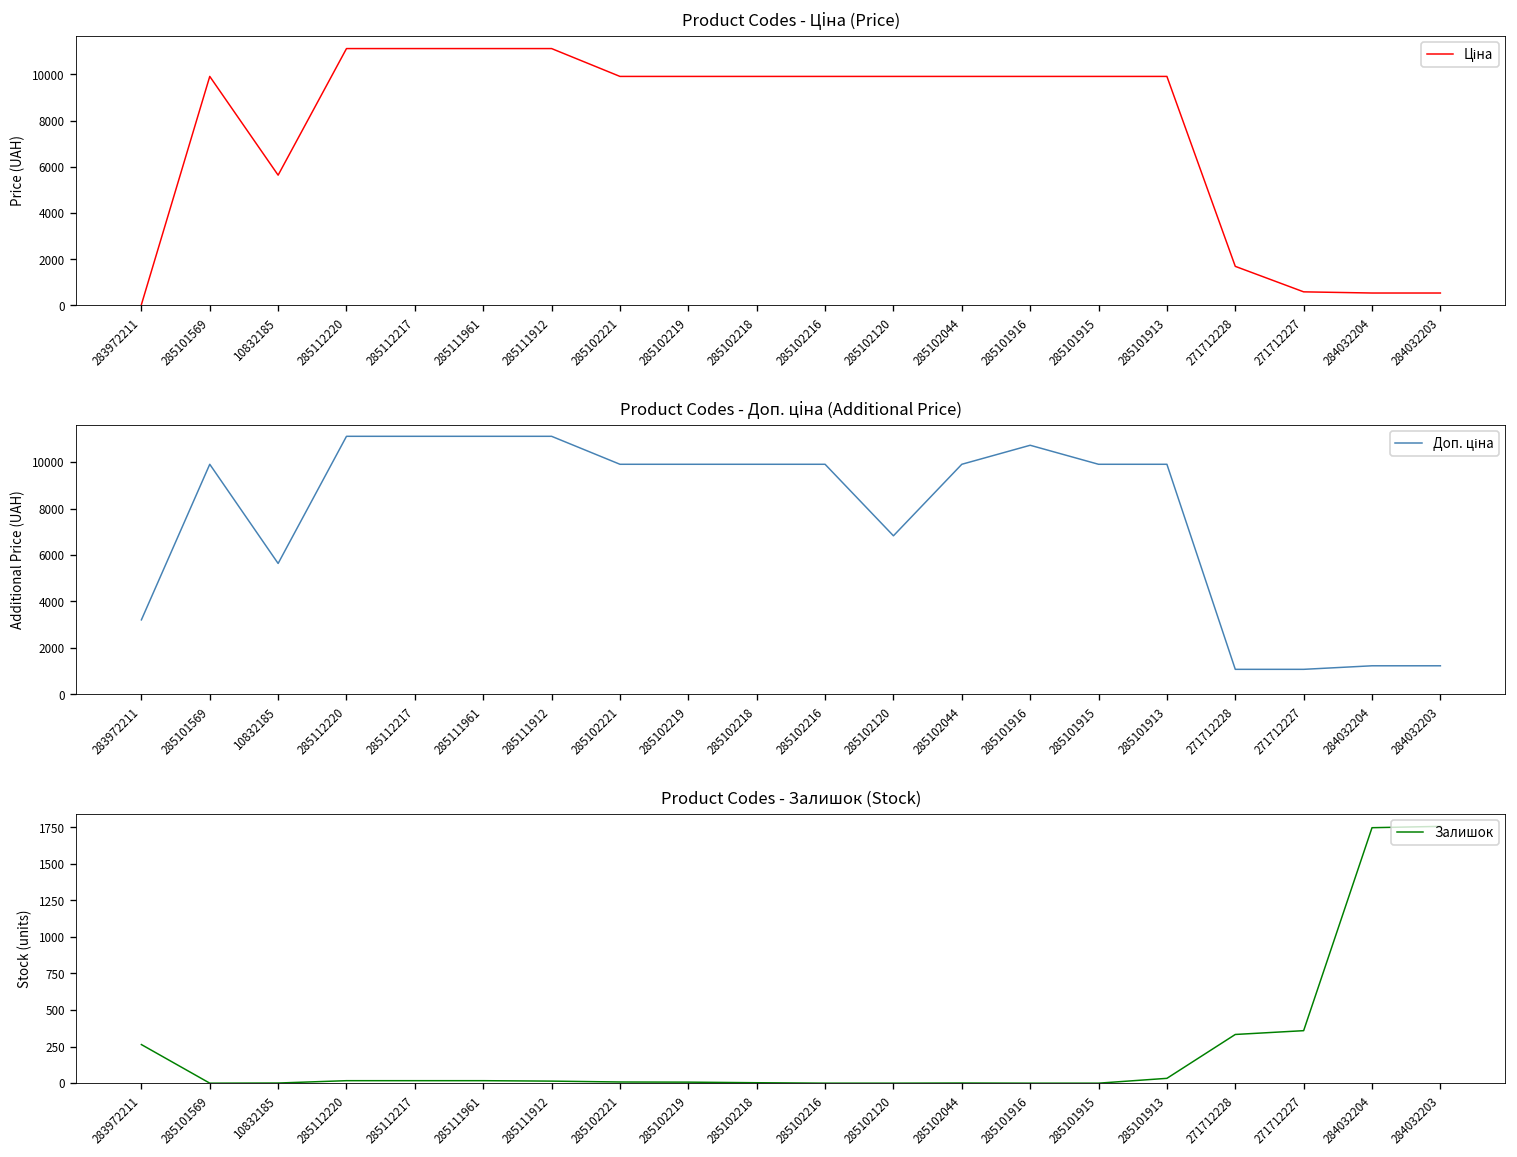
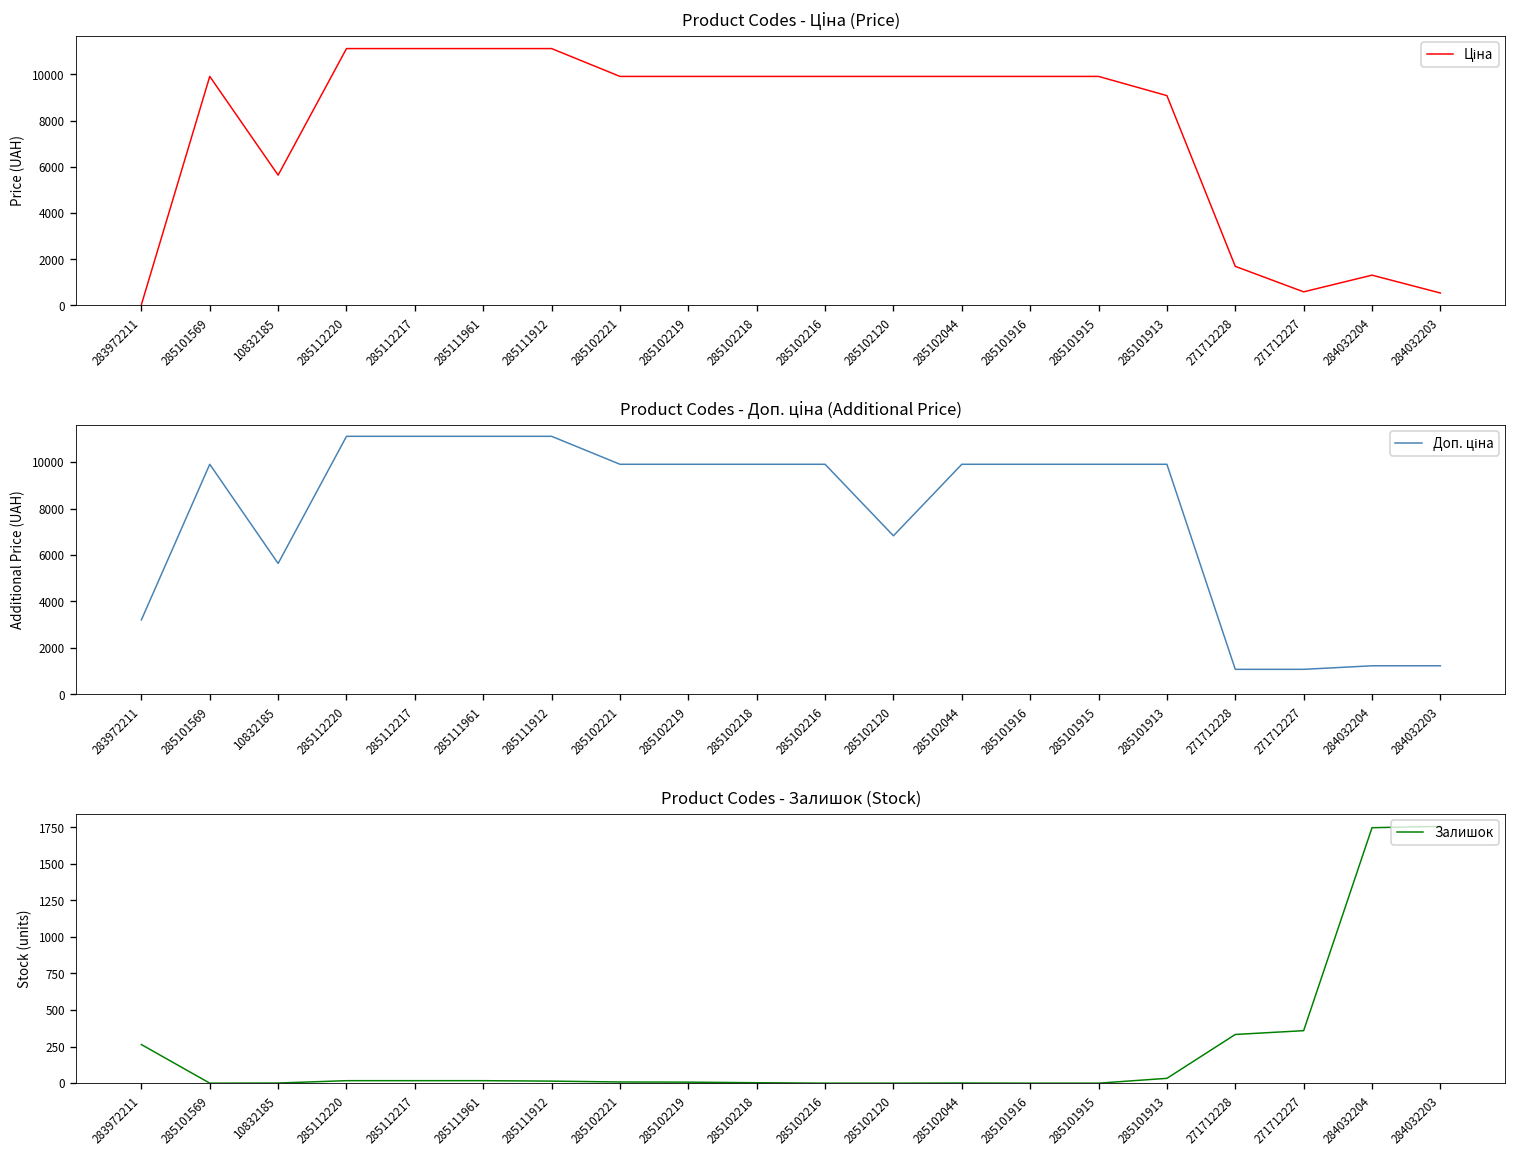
Product Codes - Ціна (Price), 285101913: 9900 -> 9100
Product Codes - Ціна (Price), 284032204: 500 -> 1300
Product Codes - Доп. ціна (Additional Price), 285101916: 10700 -> 9900
